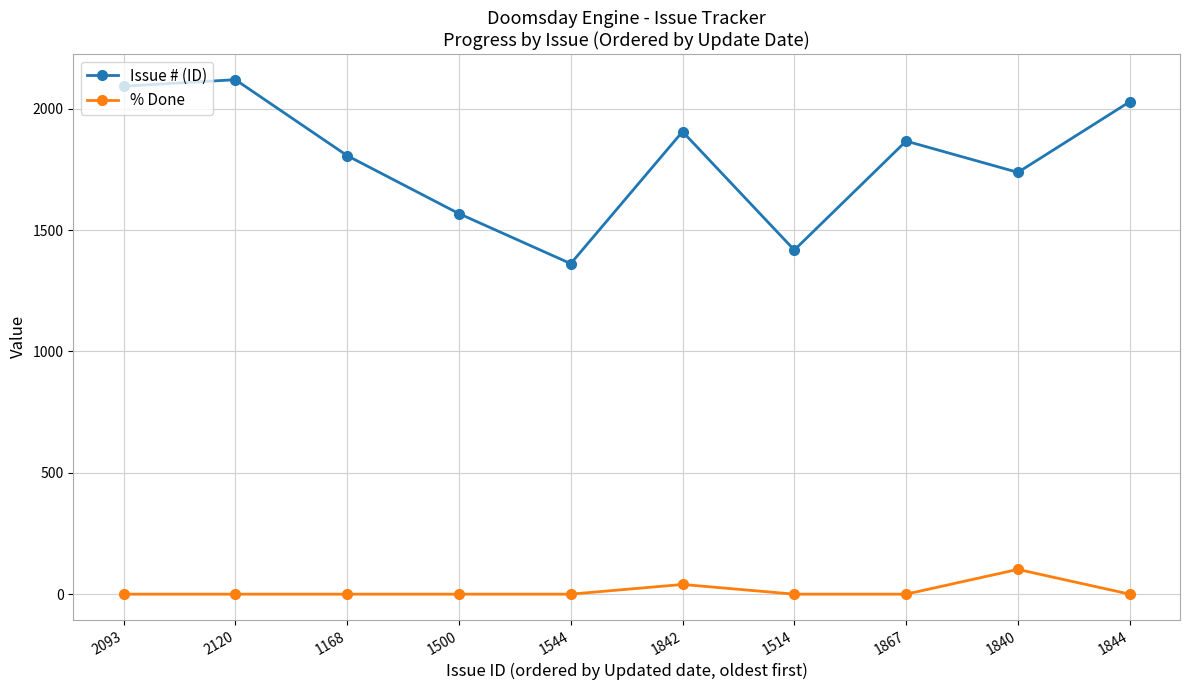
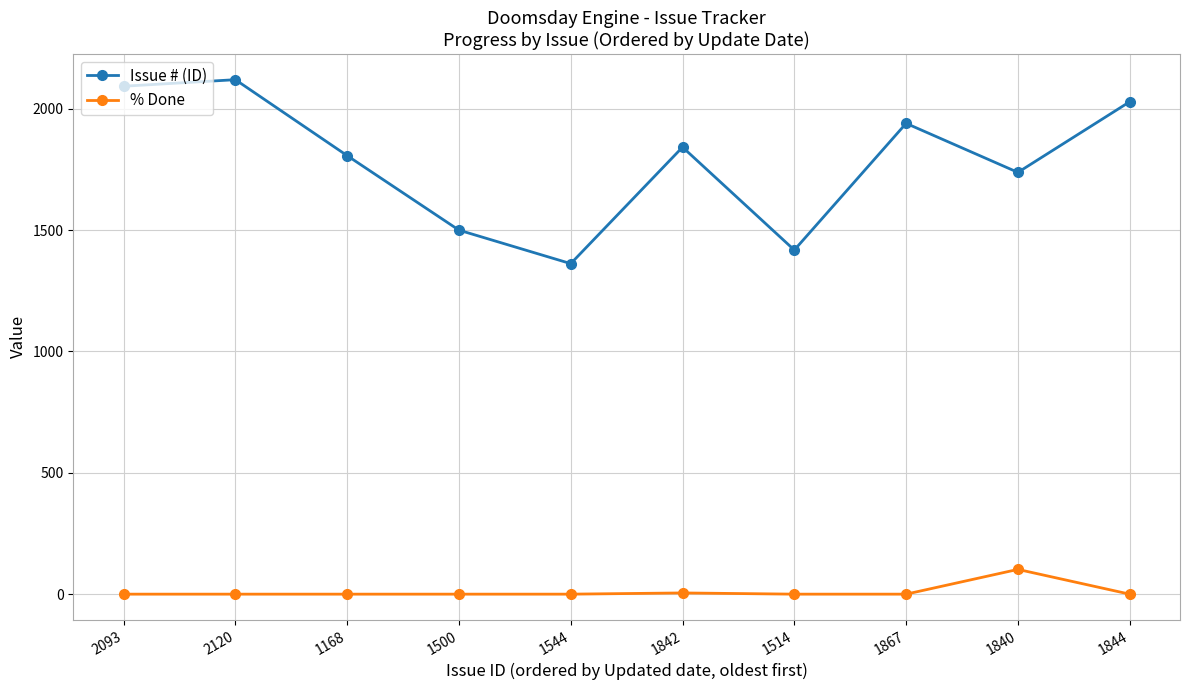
Issue # (ID), 1500: 1570 -> 1500
Issue # (ID), 1842: 1910 -> 1840
% Done, 1842: 40 -> 10
Issue # (ID), 1867: 1870 -> 1940
